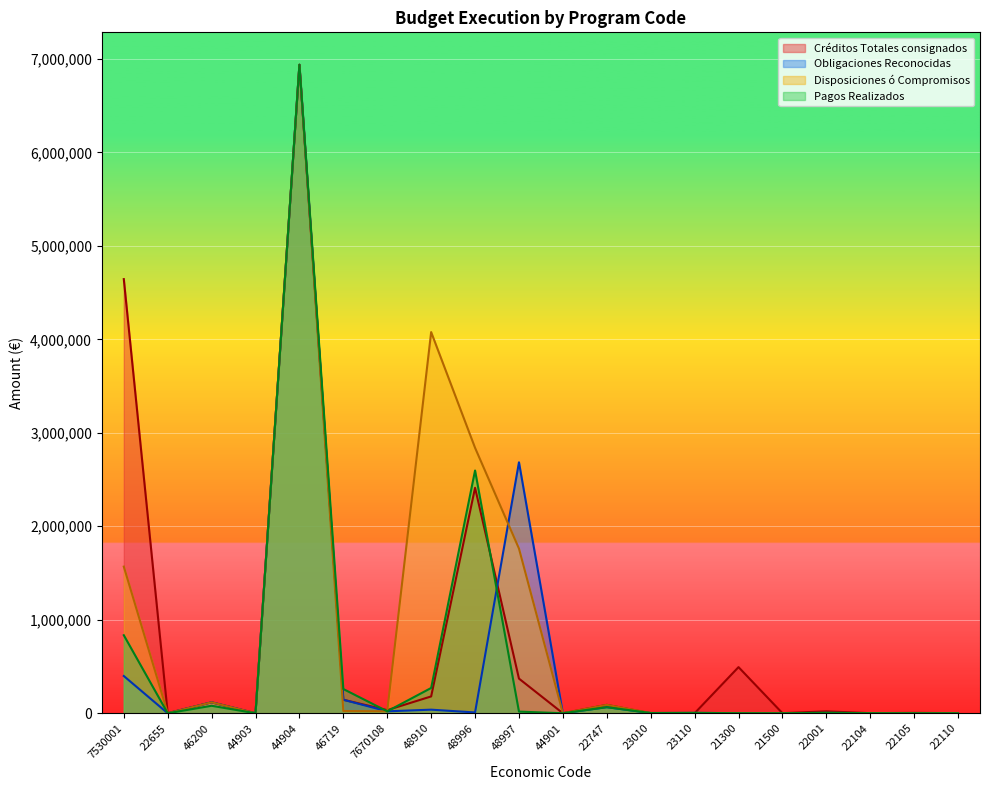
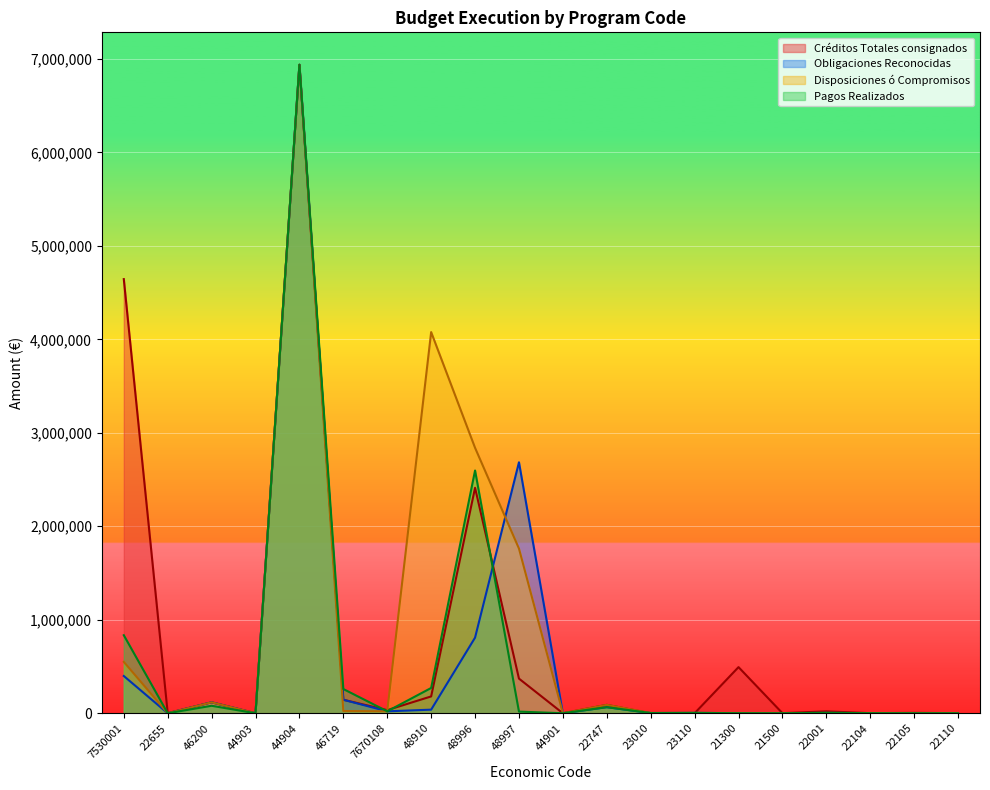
Disposiciones ó Compromisos, 7530001: 1,600,000 -> 500,000
Obligaciones Reconocidas, 48996: 0 -> 800,000
